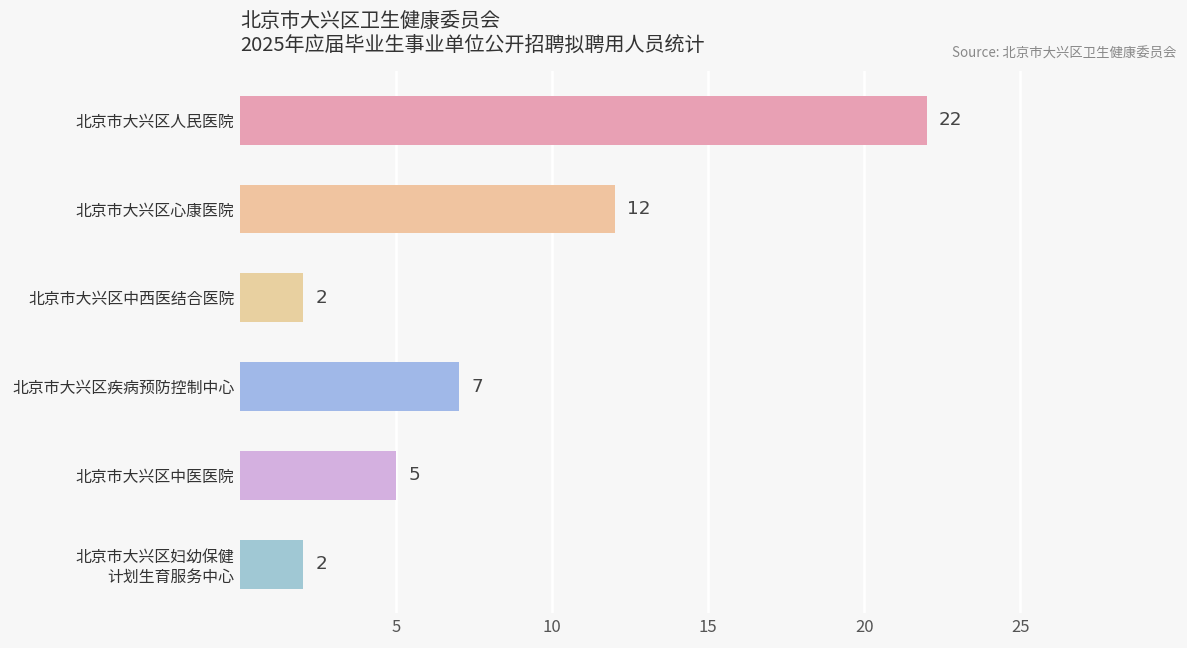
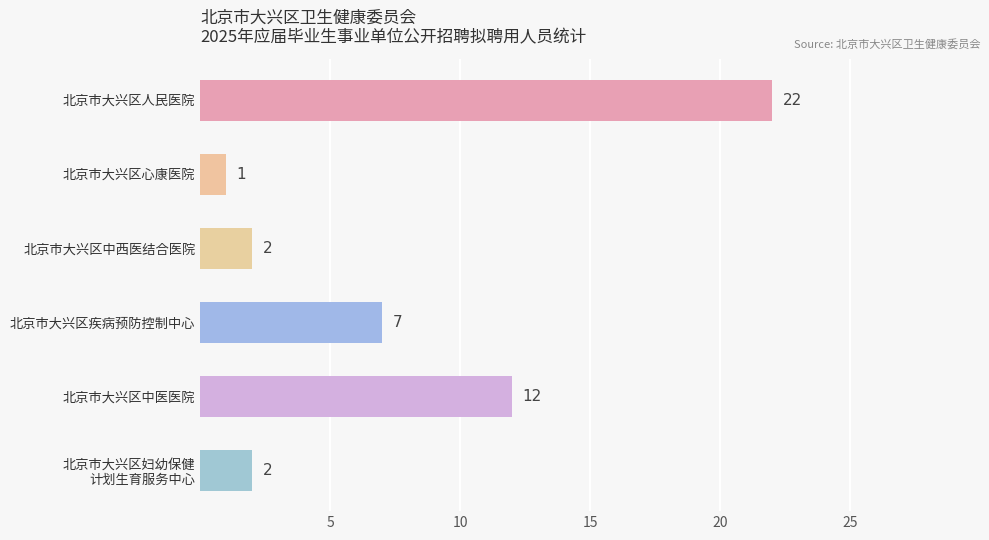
北京市大兴区心康医院: 12 -> 1
北京市大兴区中医医院: 5 -> 12
